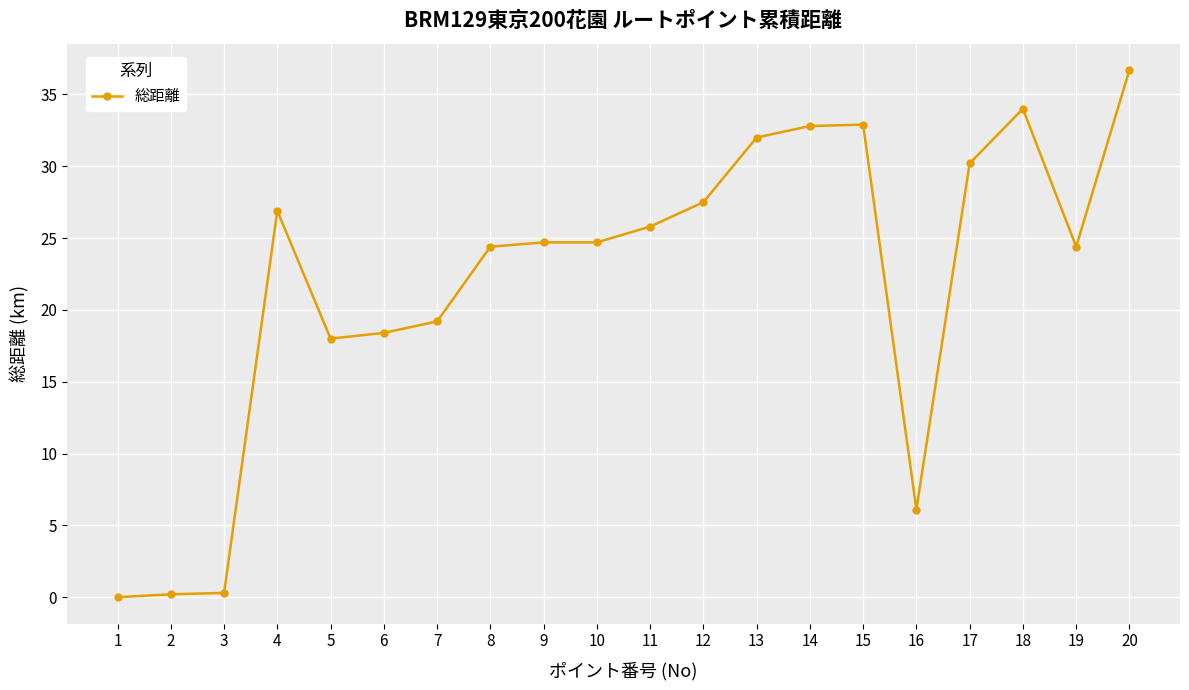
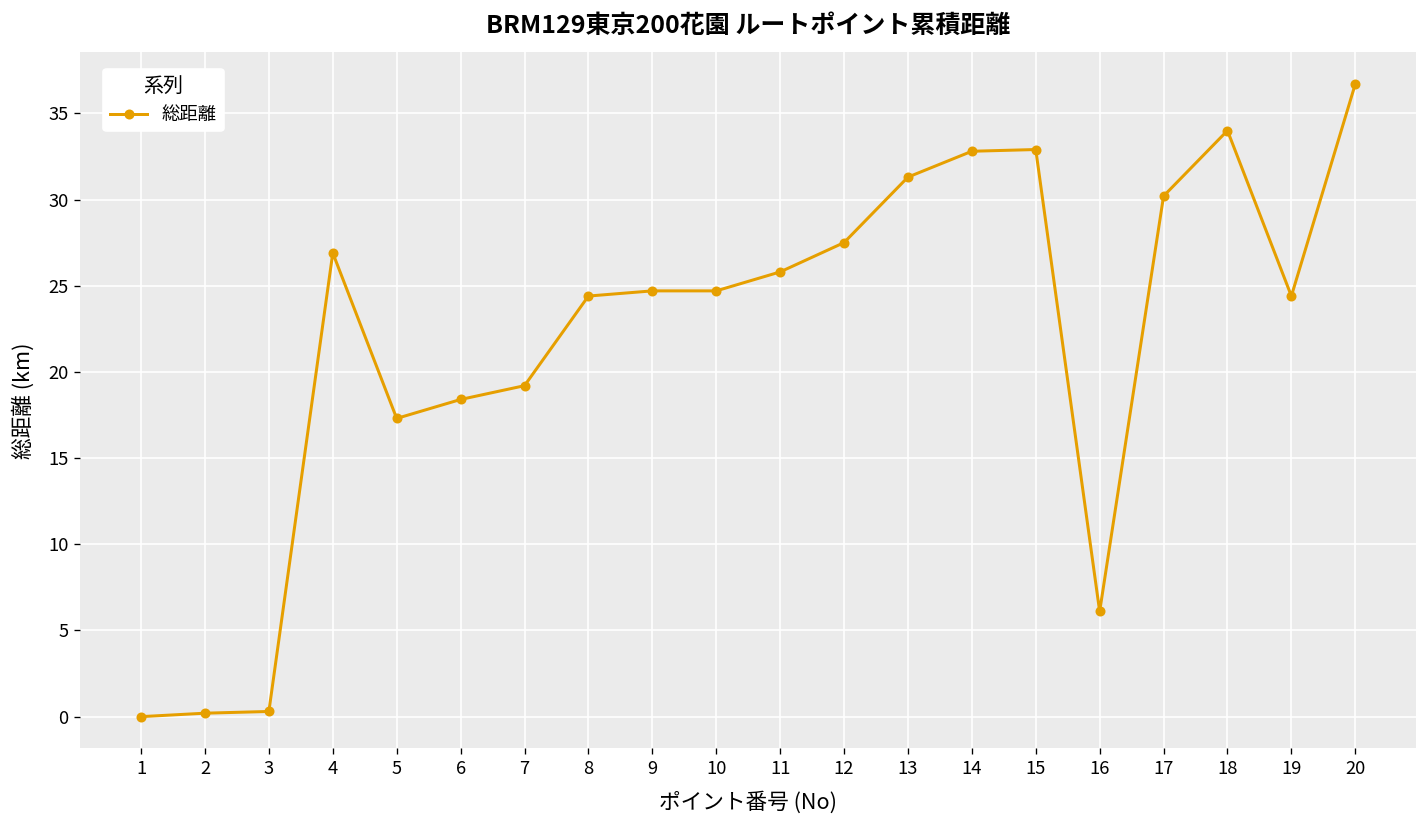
5: 18.0 -> 17.3
13: 32.0 -> 31.3
